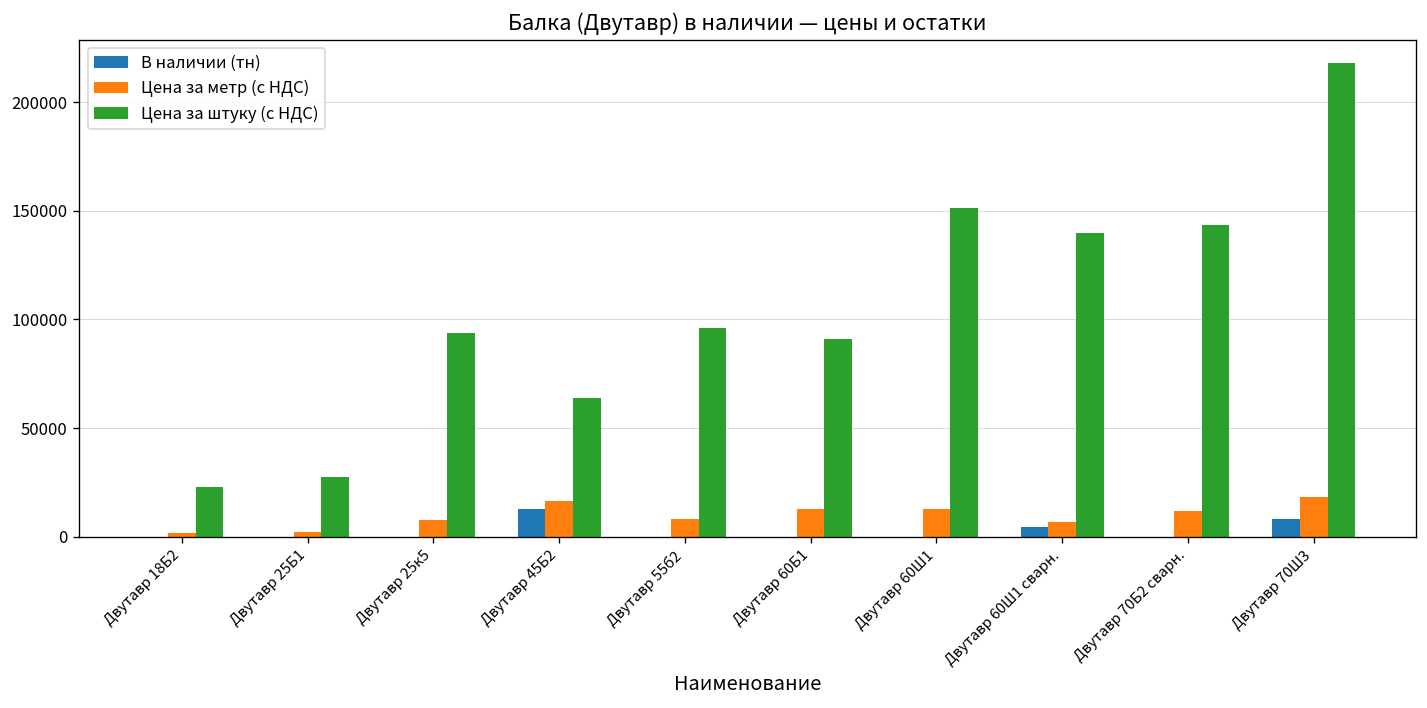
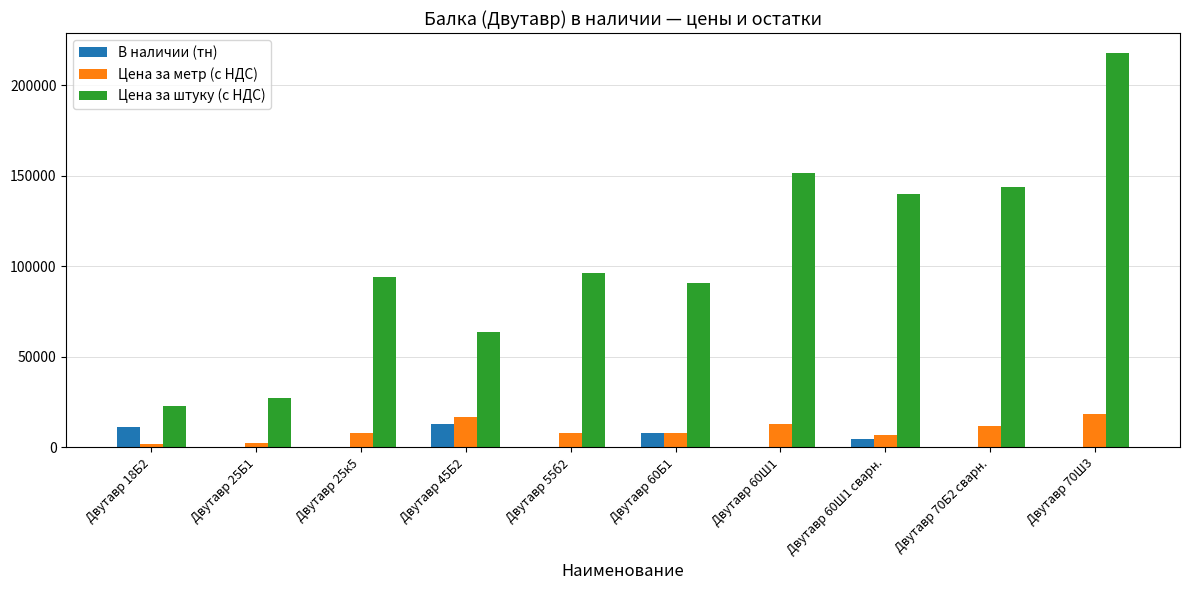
В наличии (тн), Двутавр 18Б2: 0 -> 11000
В наличии (тн), Двутавр 60Б1: 0 -> 8000
Цена за метр (с НДС), Двутавр 60Б1: 13000 -> 8000
В наличии (тн), Двутавр 70Ш3: 8000 -> 0
